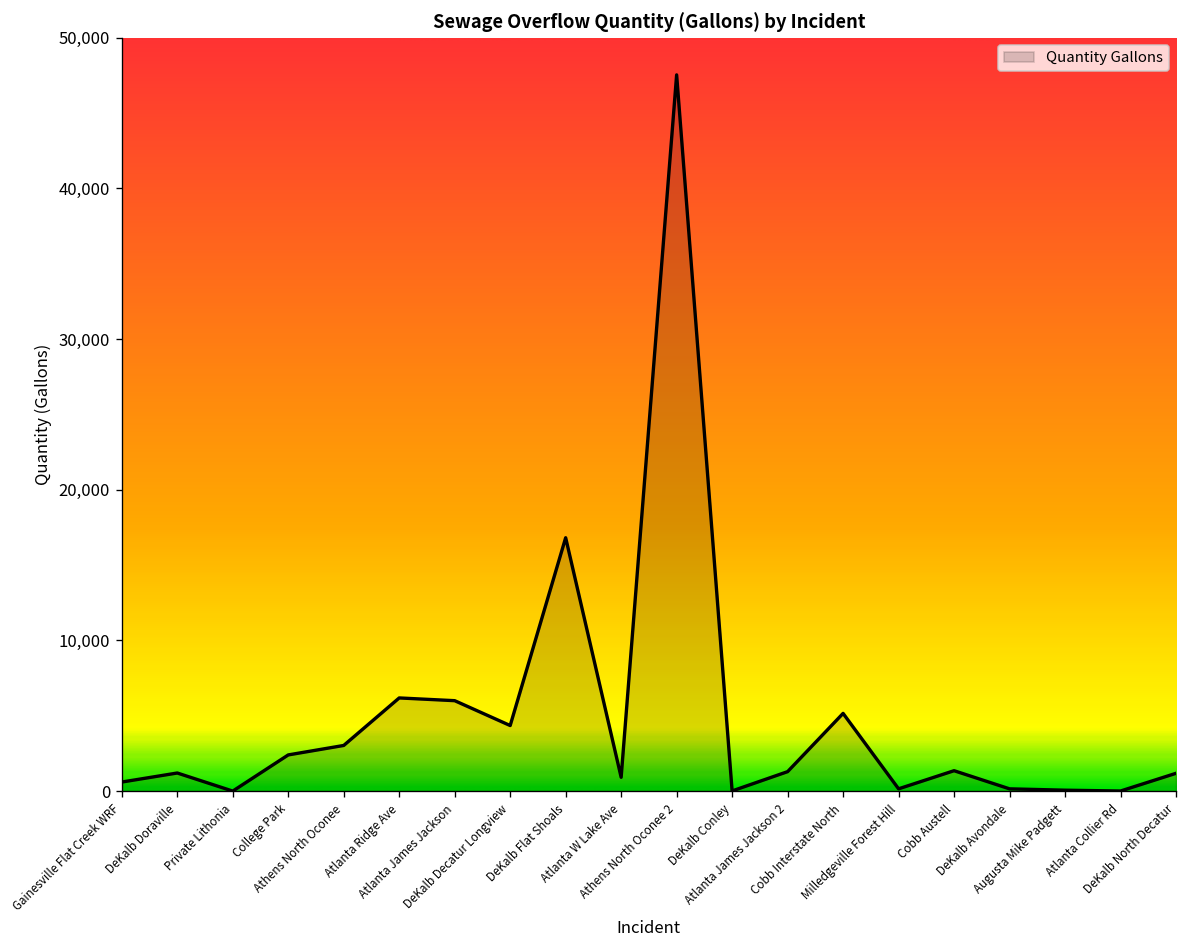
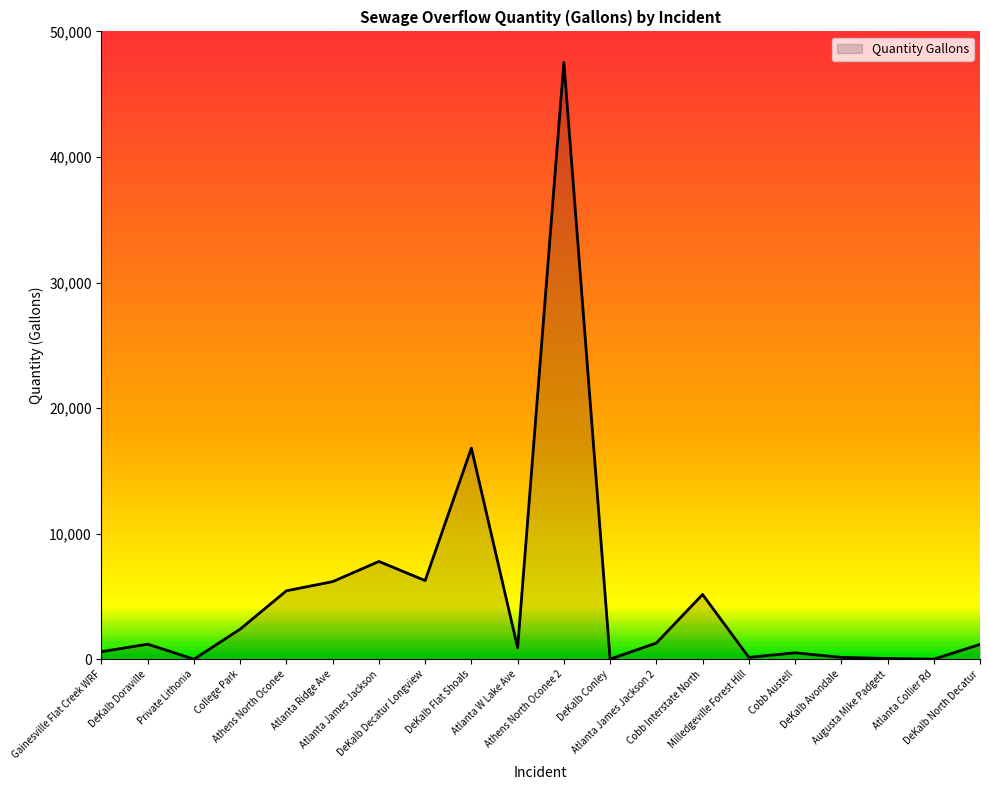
Athens North Oconee: 3,000 -> 5,500
Atlanta James Jackson: 6,000 -> 7,800
DeKalb Decatur Longview: 4,400 -> 6,300
Cobb Austell: 1,400 -> 500
